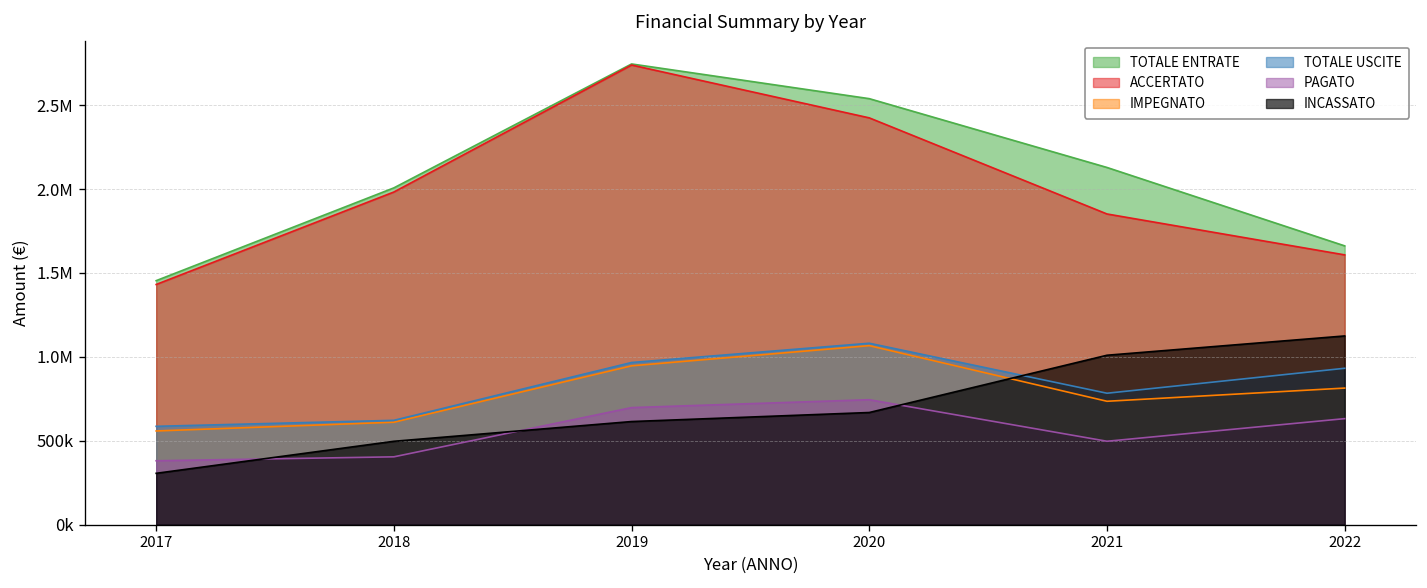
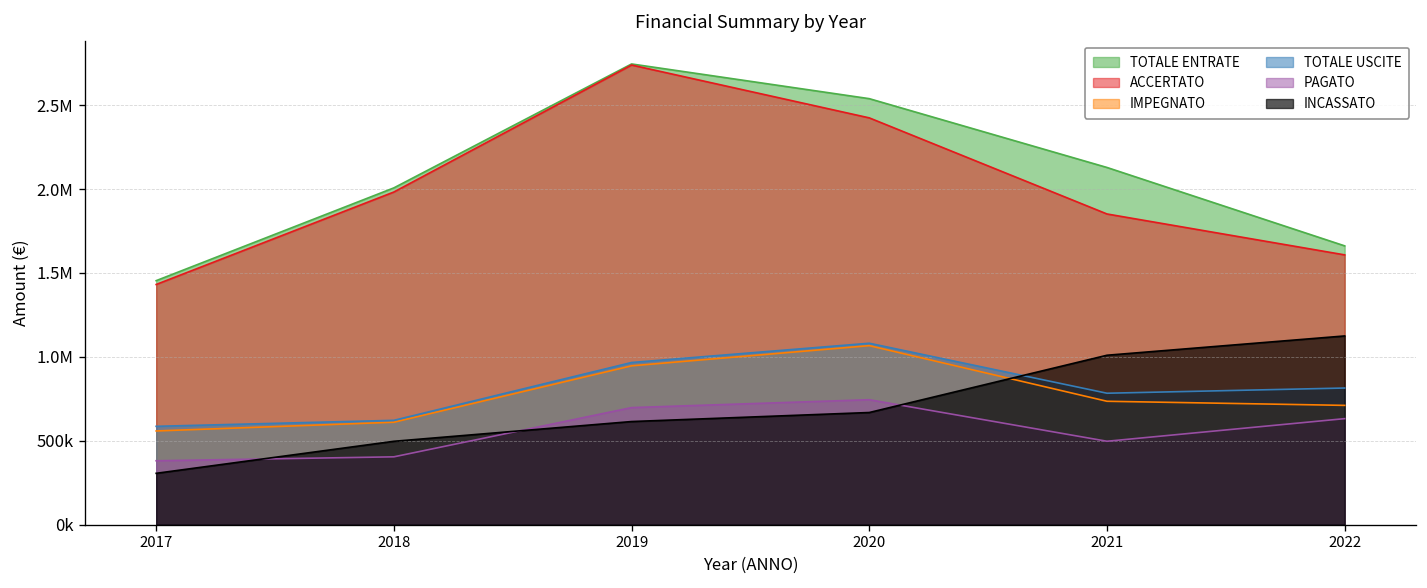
IMPEGNATO, 2022: 810000 -> 710000
TOTALE USCITE, 2022: 930000 -> 810000
